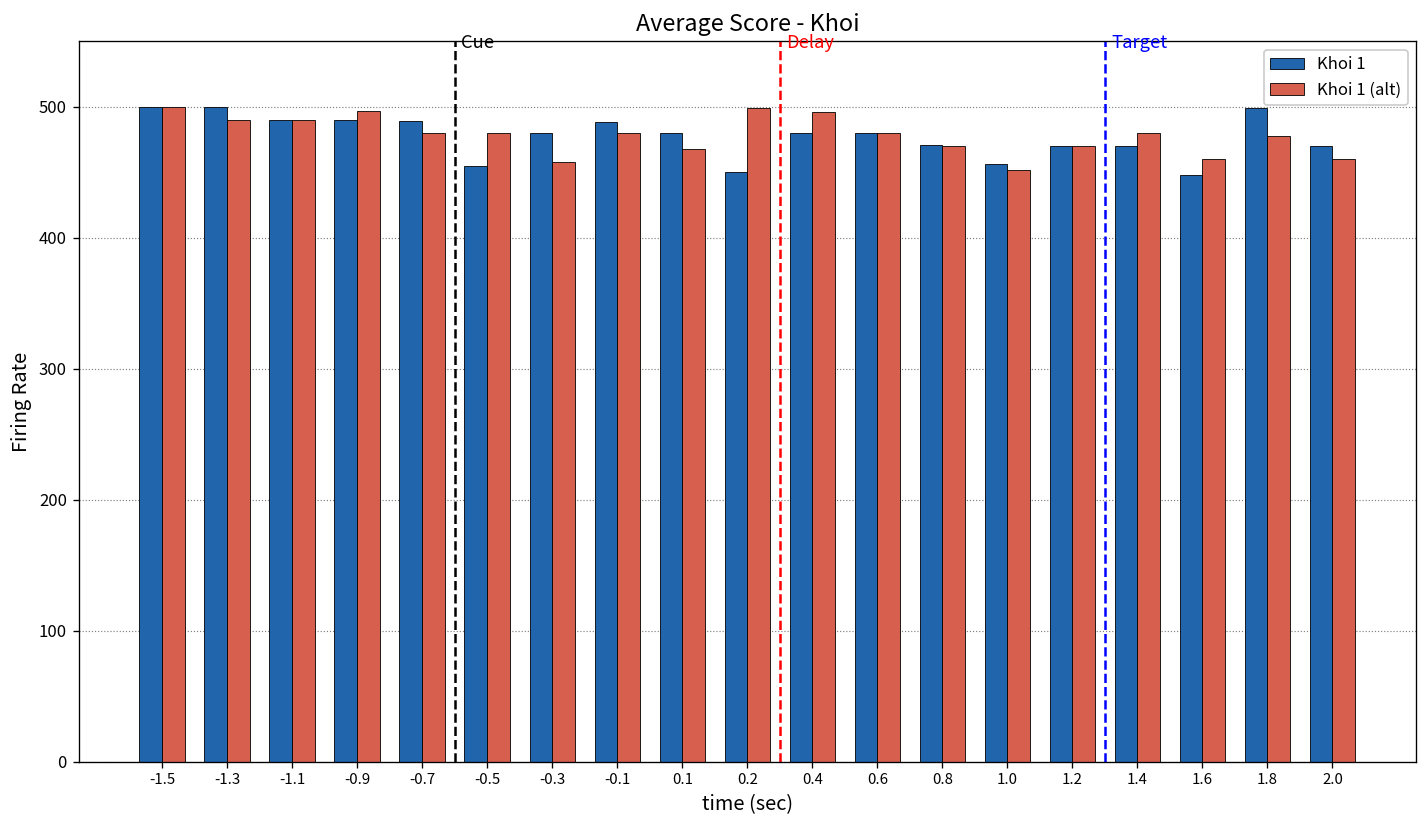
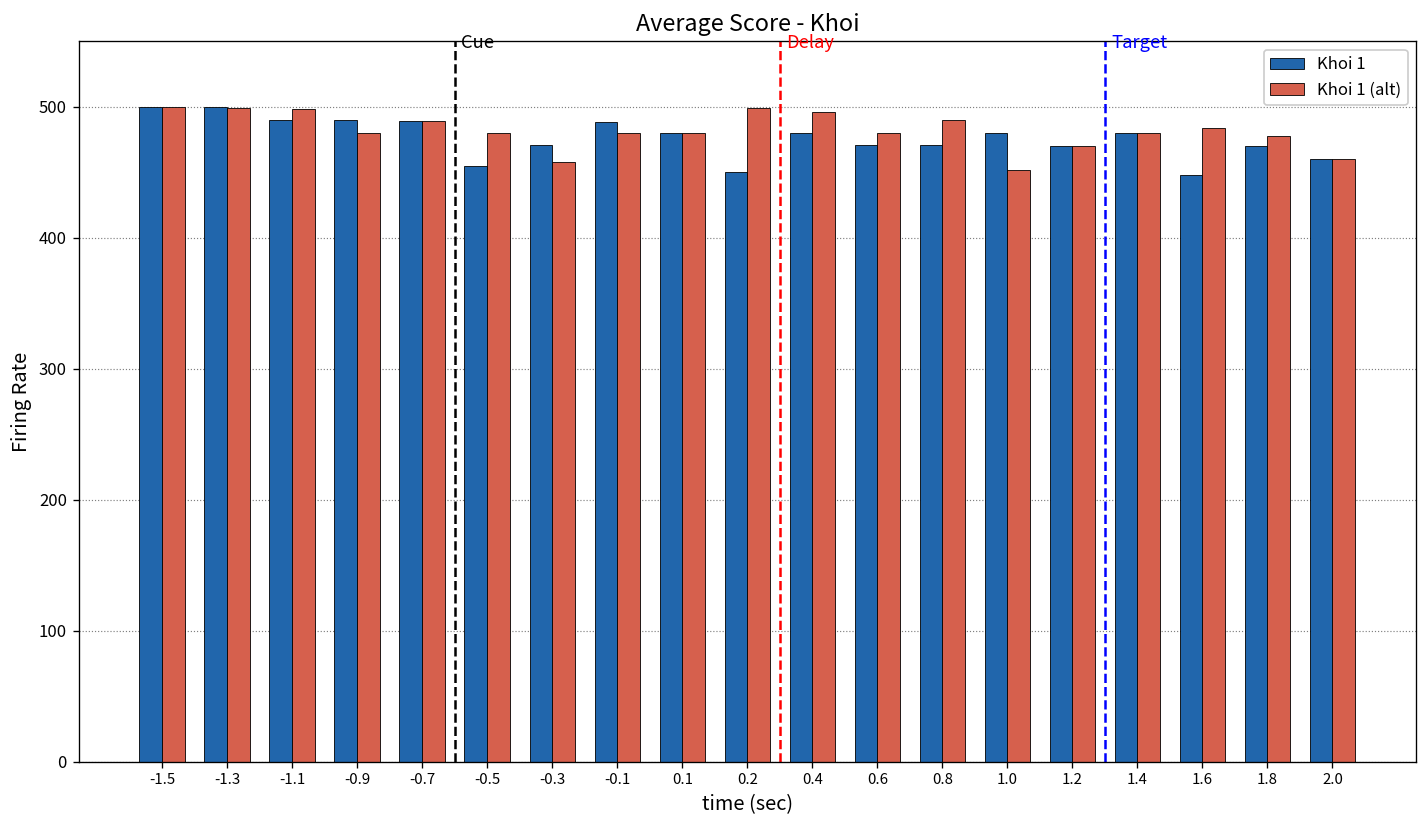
Khoi 1 (alt), -1.3: 490 -> 499
Khoi 1 (alt), -1.1: 490 -> 498
Khoi 1 (alt), -0.9: 497 -> 480
Khoi 1 (alt), -0.7: 480 -> 489
Khoi 1, -0.3: 480 -> 471
Khoi 1 (alt), 0.1: 468 -> 480
Khoi 1, 0.6: 480 -> 471
Khoi 1 (alt), 0.8: 470 -> 490
Khoi 1, 1.0: 456 -> 480
Khoi 1, 1.4: 470 -> 480
Khoi 1 (alt), 1.6: 460 -> 484
Khoi 1, 1.8: 499 -> 470
Khoi 1, 2.0: 470 -> 460
